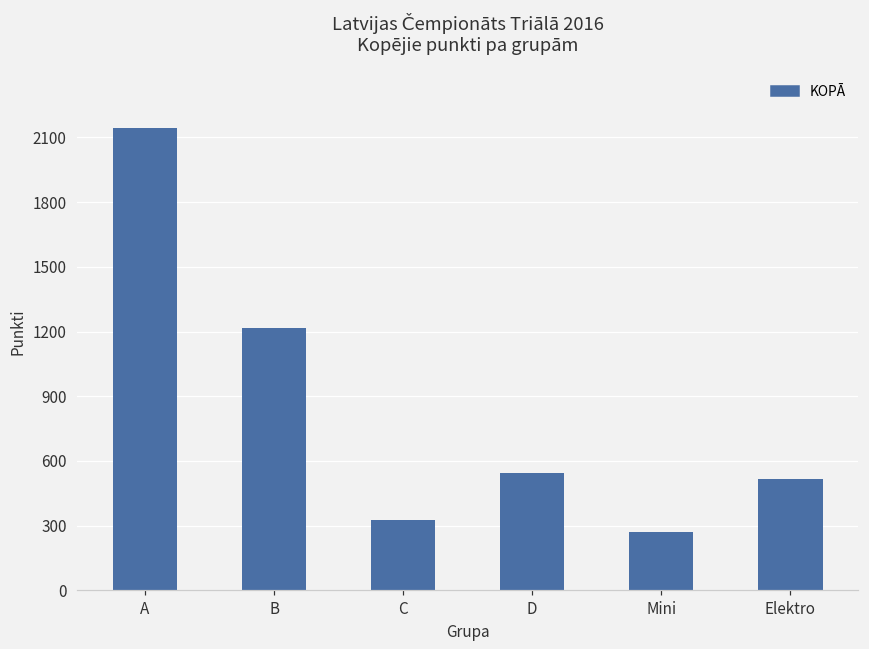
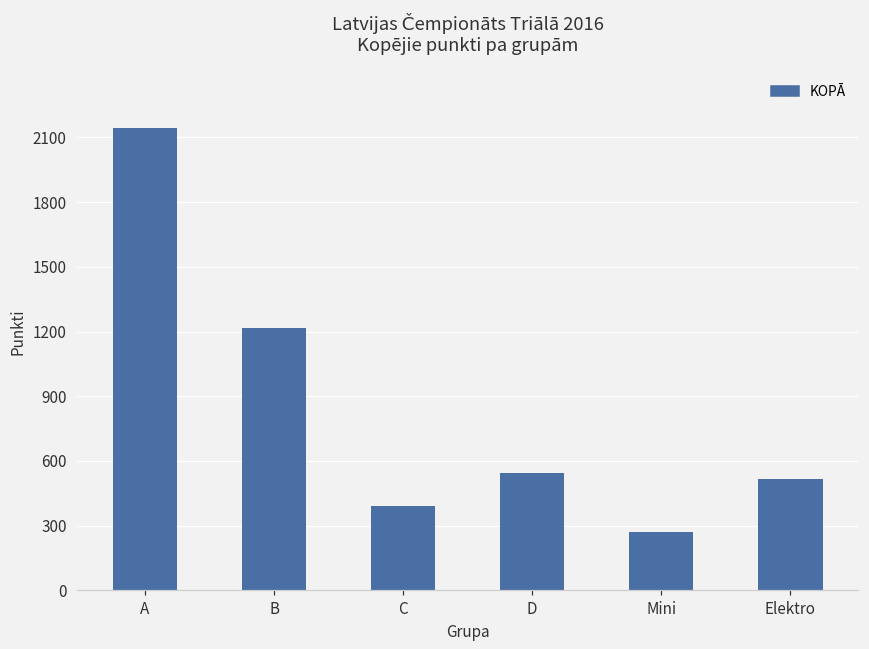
C: 330 -> 390
